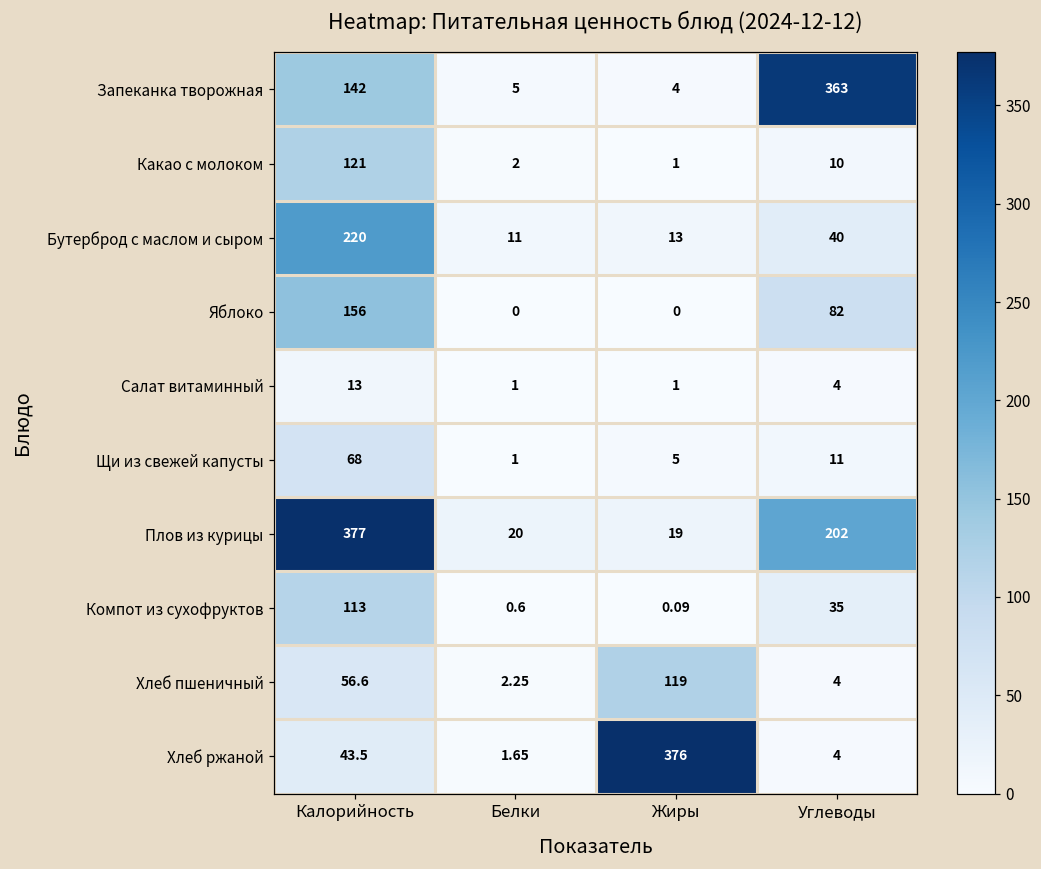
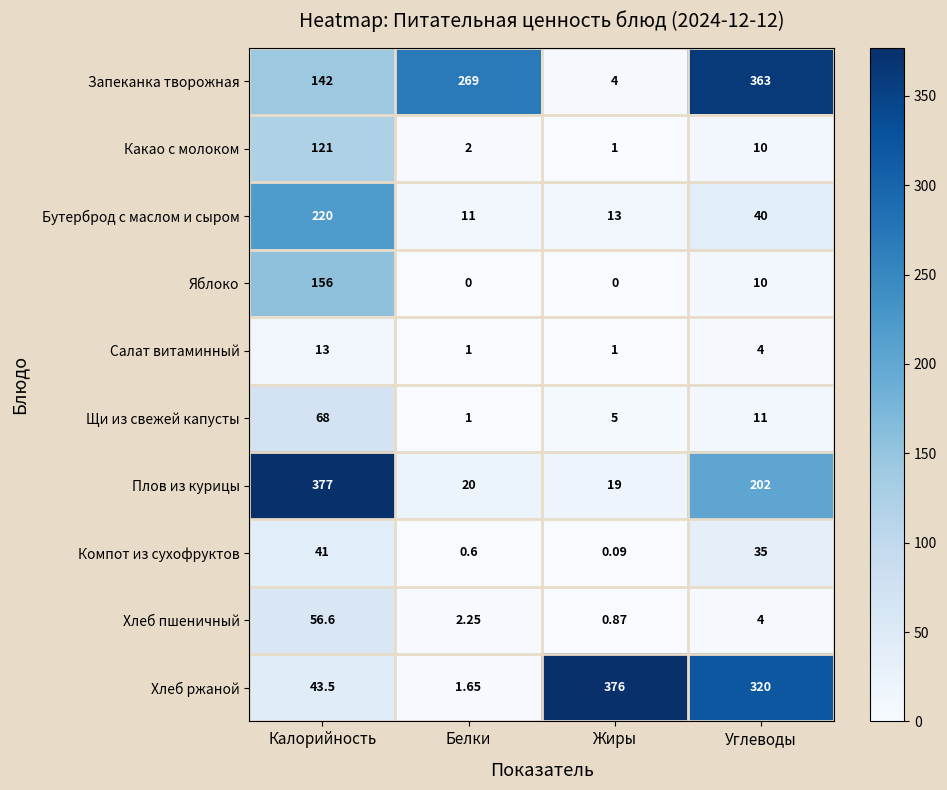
Запеканка творожная, Белки: 5 -> 269
Яблоко, Углеводы: 82 -> 10
Компот из сухофруктов, Калорийность: 113 -> 41
Хлеб пшеничный, Жиры: 119 -> 0.87
Хлеб ржаной, Углеводы: 4 -> 320
